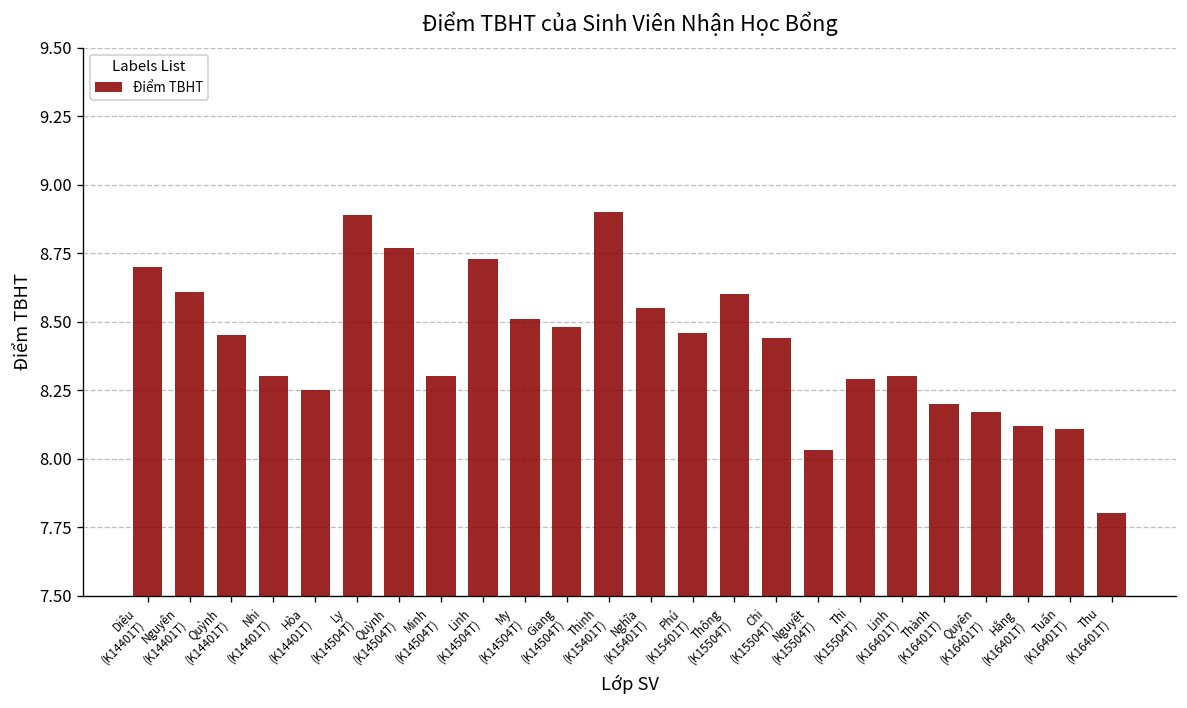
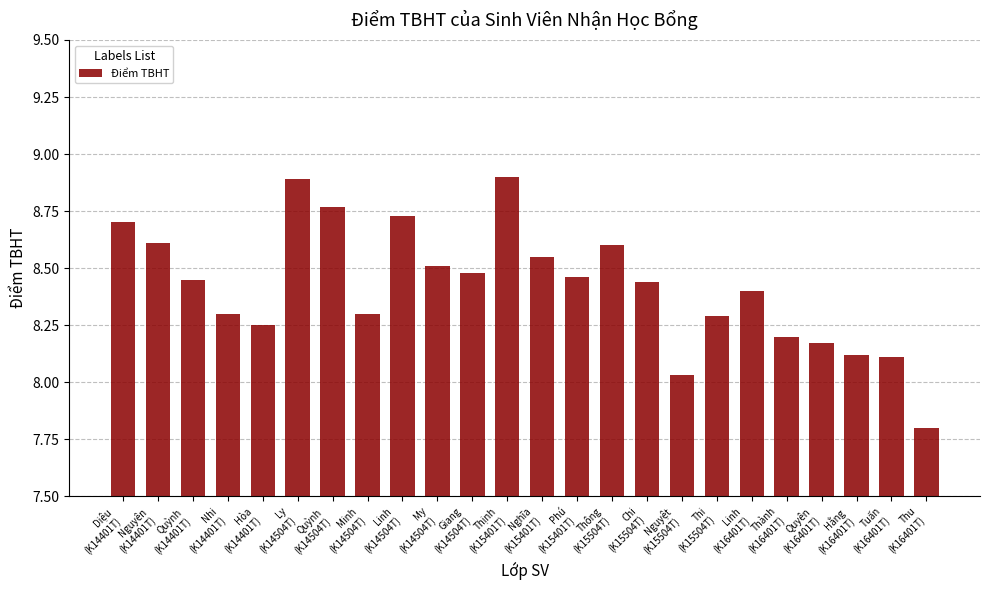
Linh (K16401T): 8.3 -> 8.4
